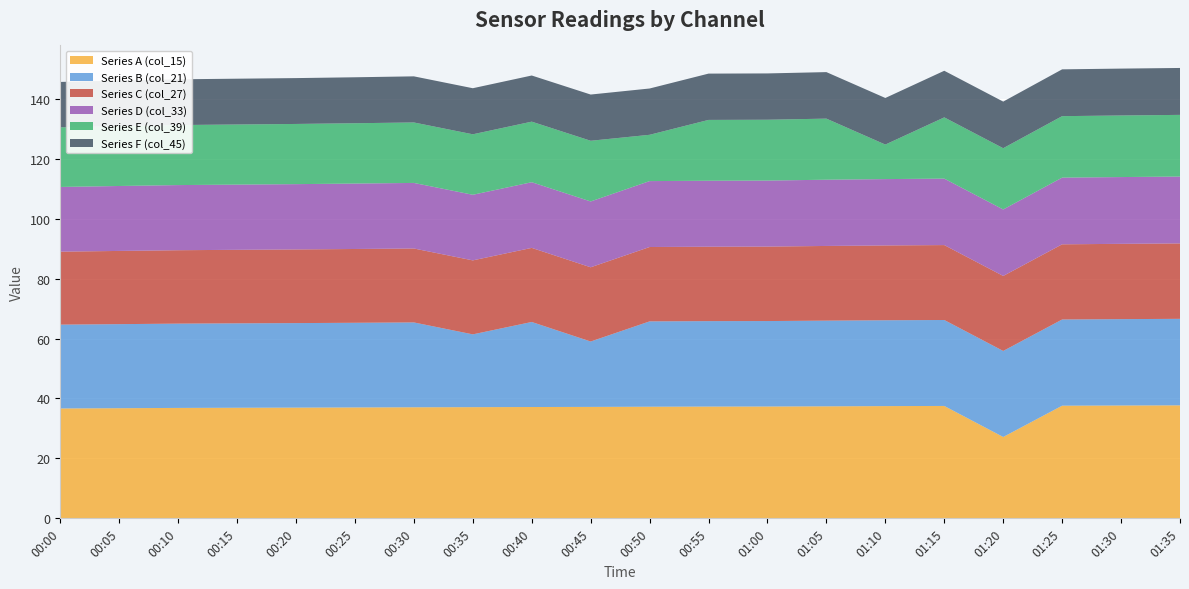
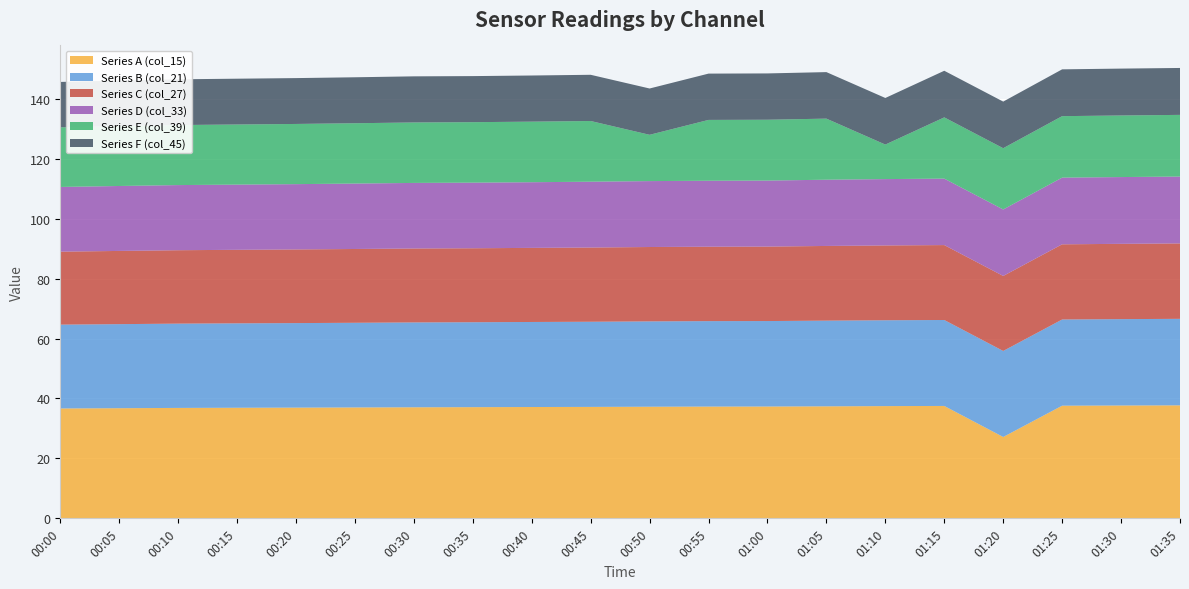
Series B (col_21), 00:35: 24 -> 28
Series B (col_21), 00:45: 22 -> 28
